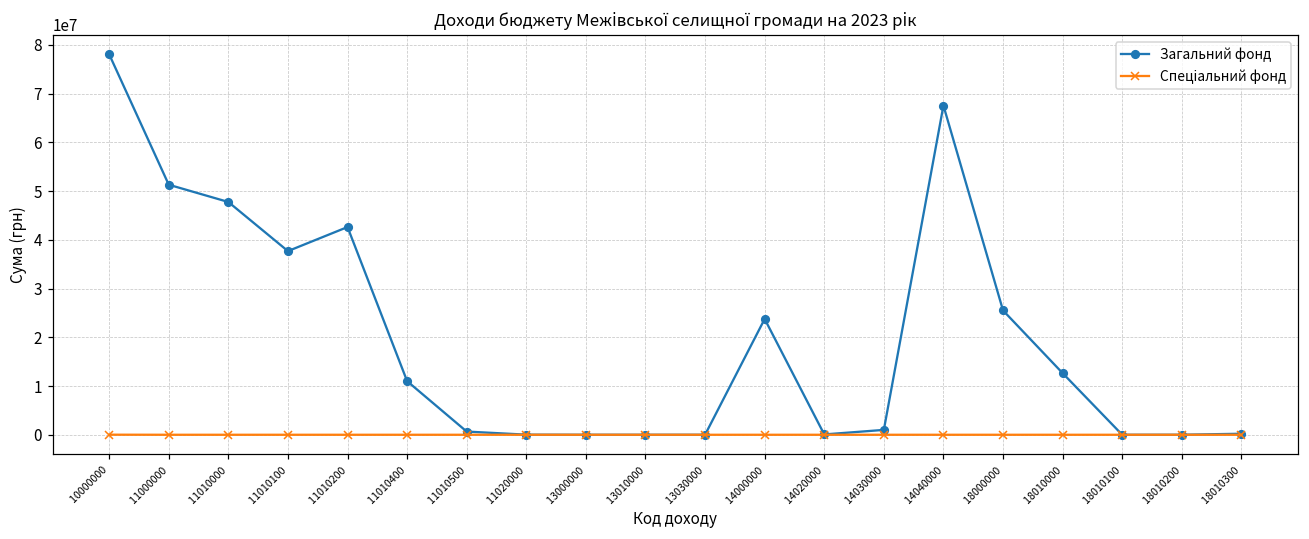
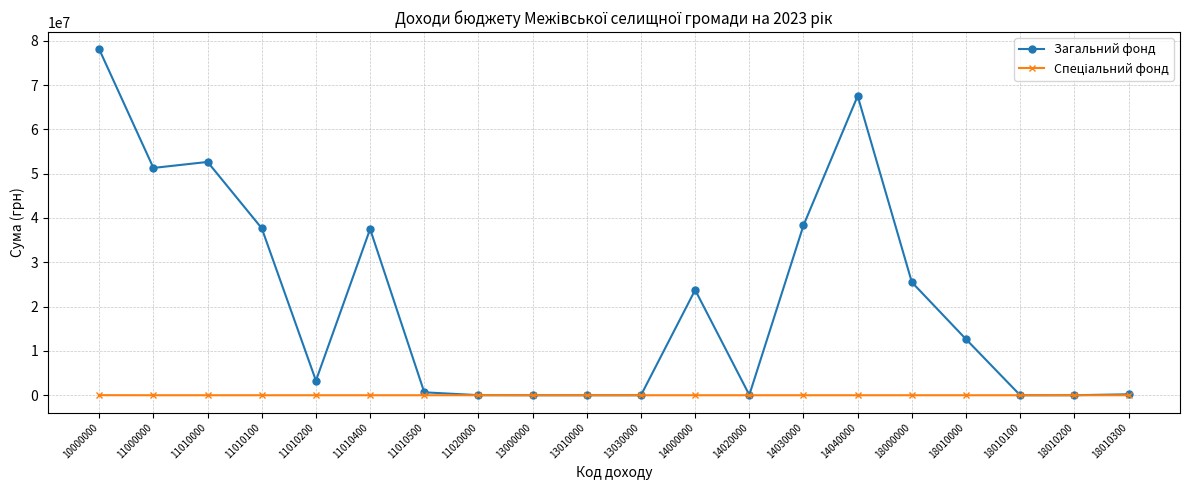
Загальний фонд, 11010000: 48000000 -> 53000000
Загальний фонд, 11010200: 43000000 -> 3000000
Загальний фонд, 11010400: 11000000 -> 38000000
Загальний фонд, 14030000: 1000000 -> 38000000
